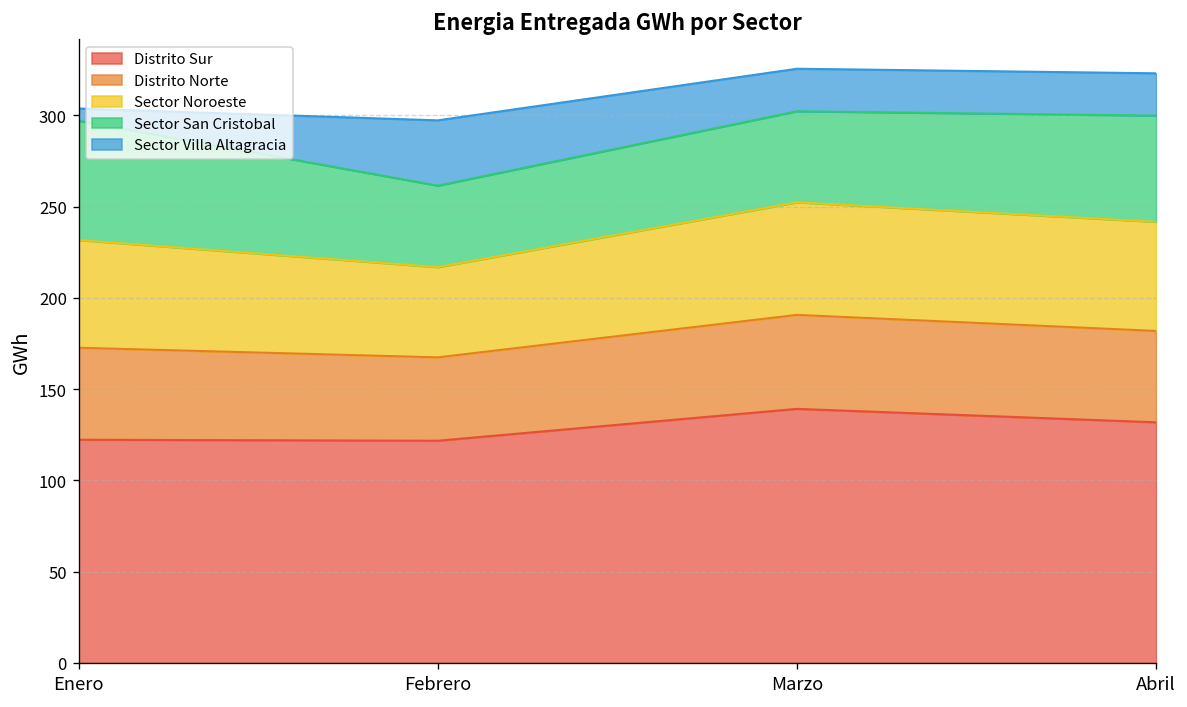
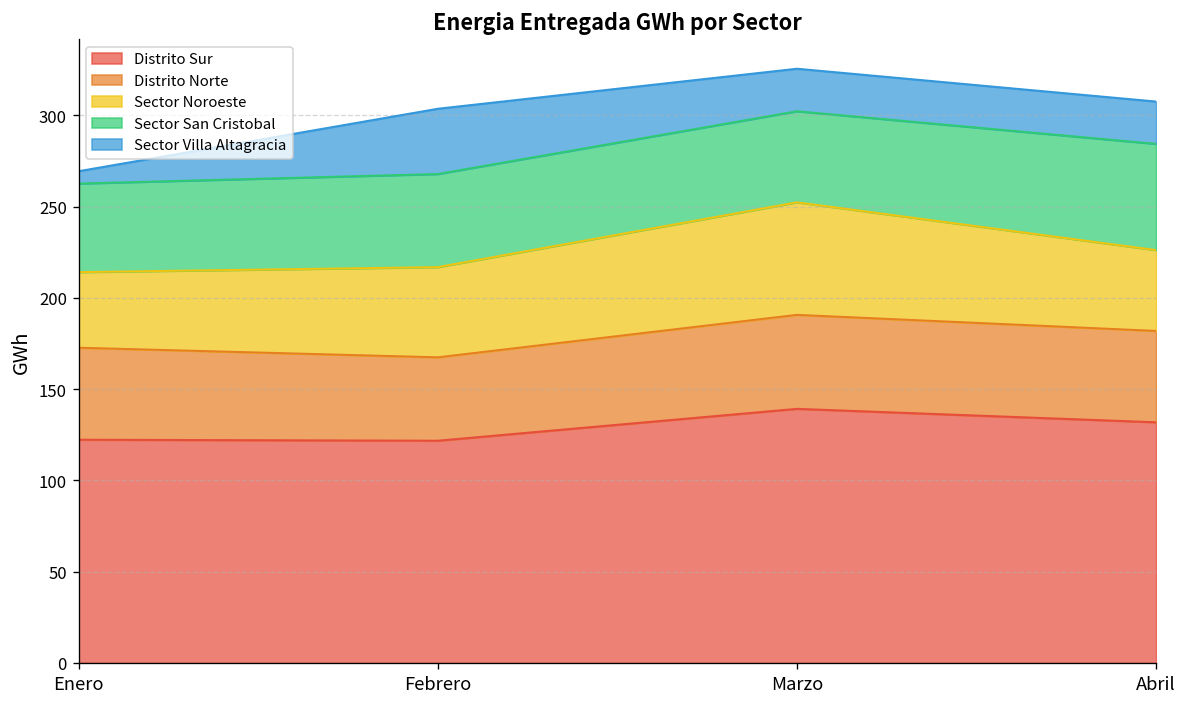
Sector Noroeste, Enero: 59 -> 41
Sector San Cristobal, Enero: 65 -> 49
Sector San Cristobal, Febrero: 45 -> 51
Sector Noroeste, Abril: 60 -> 44
